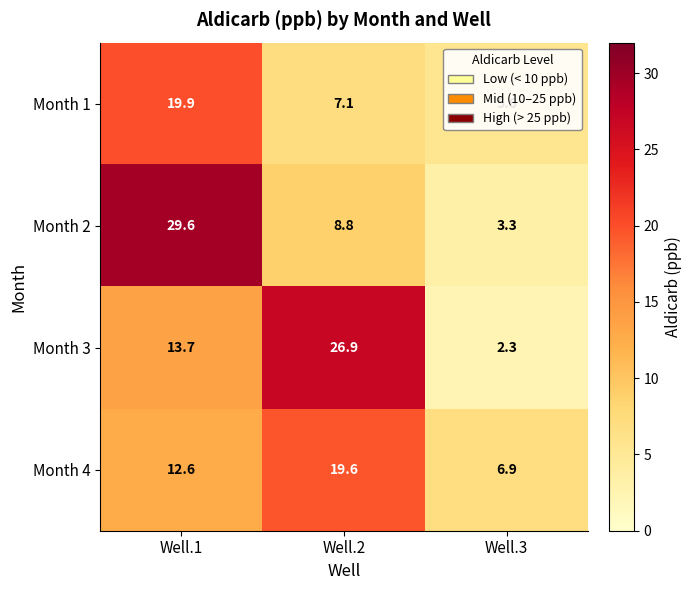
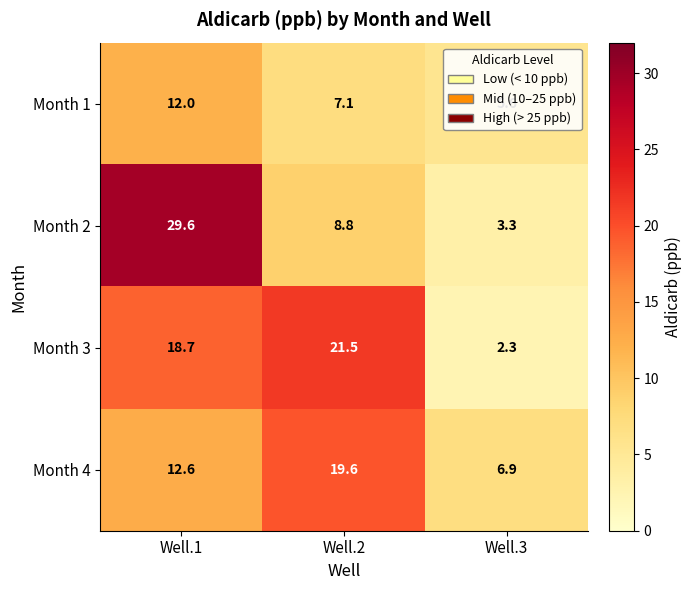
Month 1, Well.1: 19.9 -> 12.0
Month 3, Well.1: 13.7 -> 18.7
Month 3, Well.2: 26.9 -> 21.5
